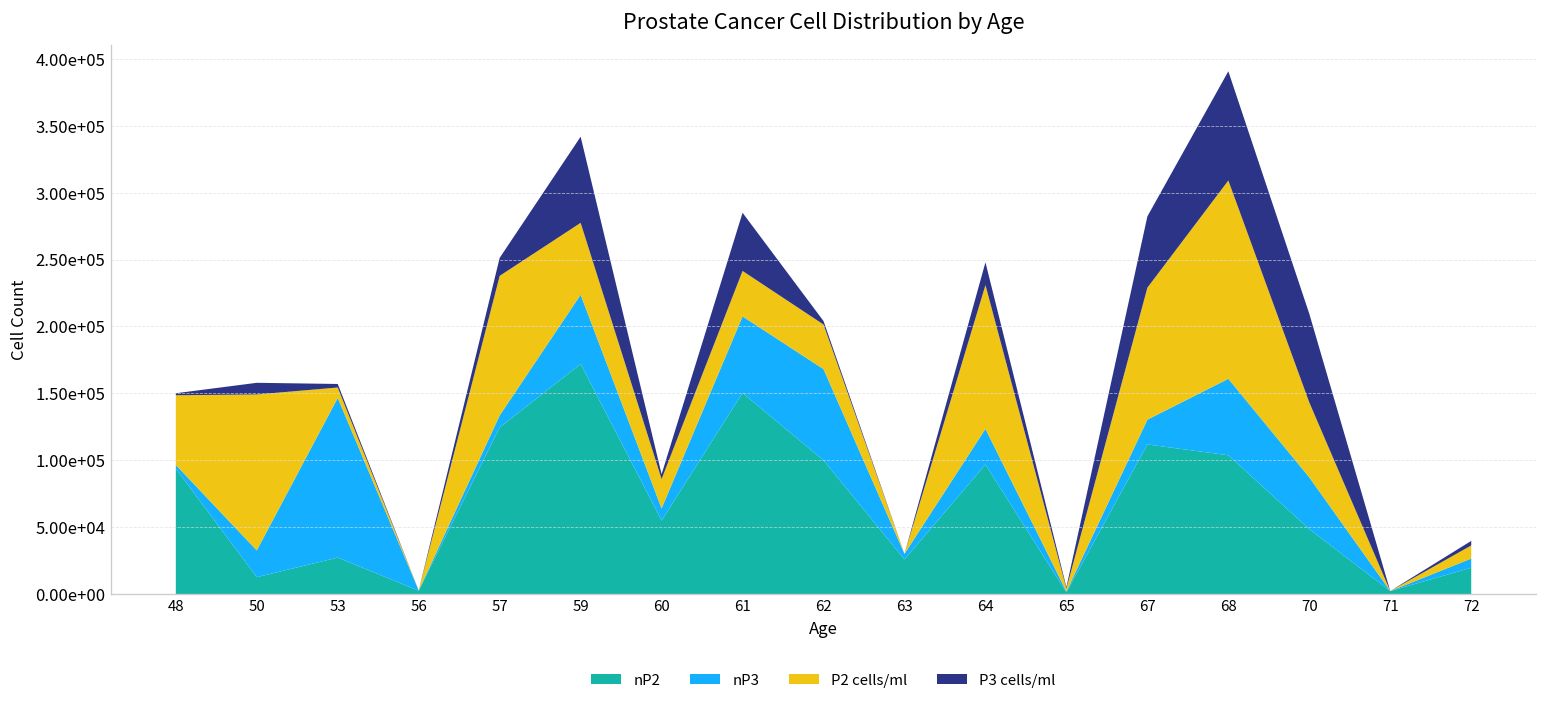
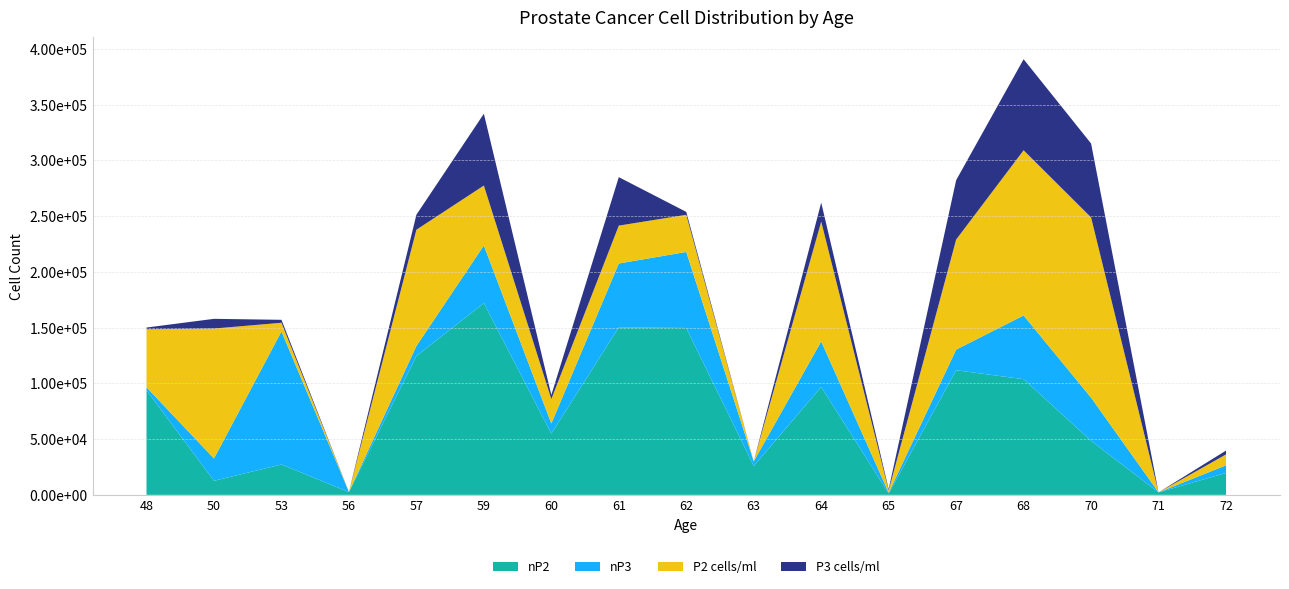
nP2, 62: 100000 -> 150000
nP3, 64: 27000 -> 41000
P2 cells/ml, 70: 56000 -> 162000
